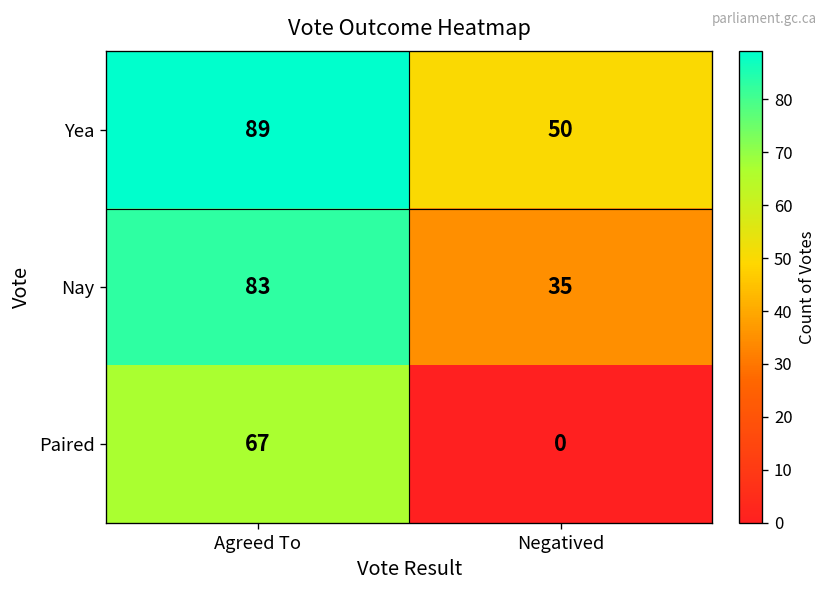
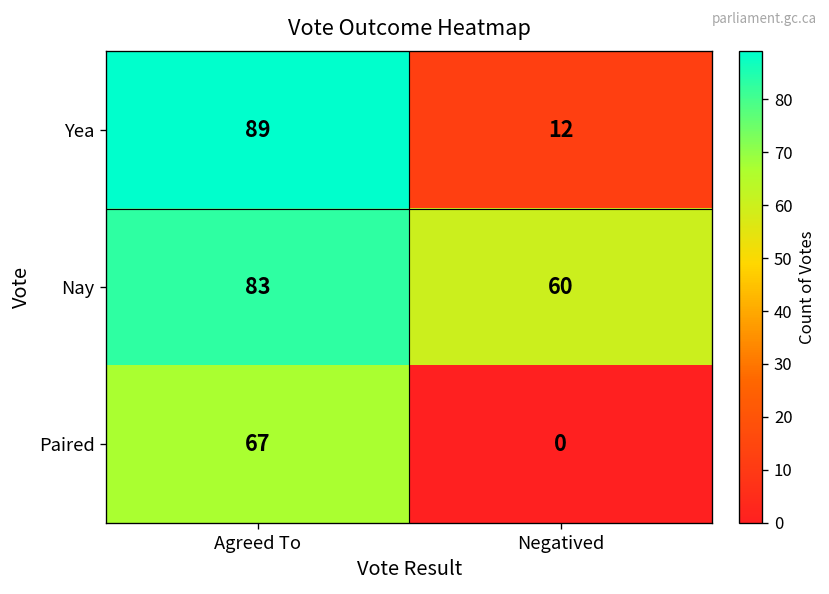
Yea, Negatived: 50 -> 12
Nay, Negatived: 35 -> 60
